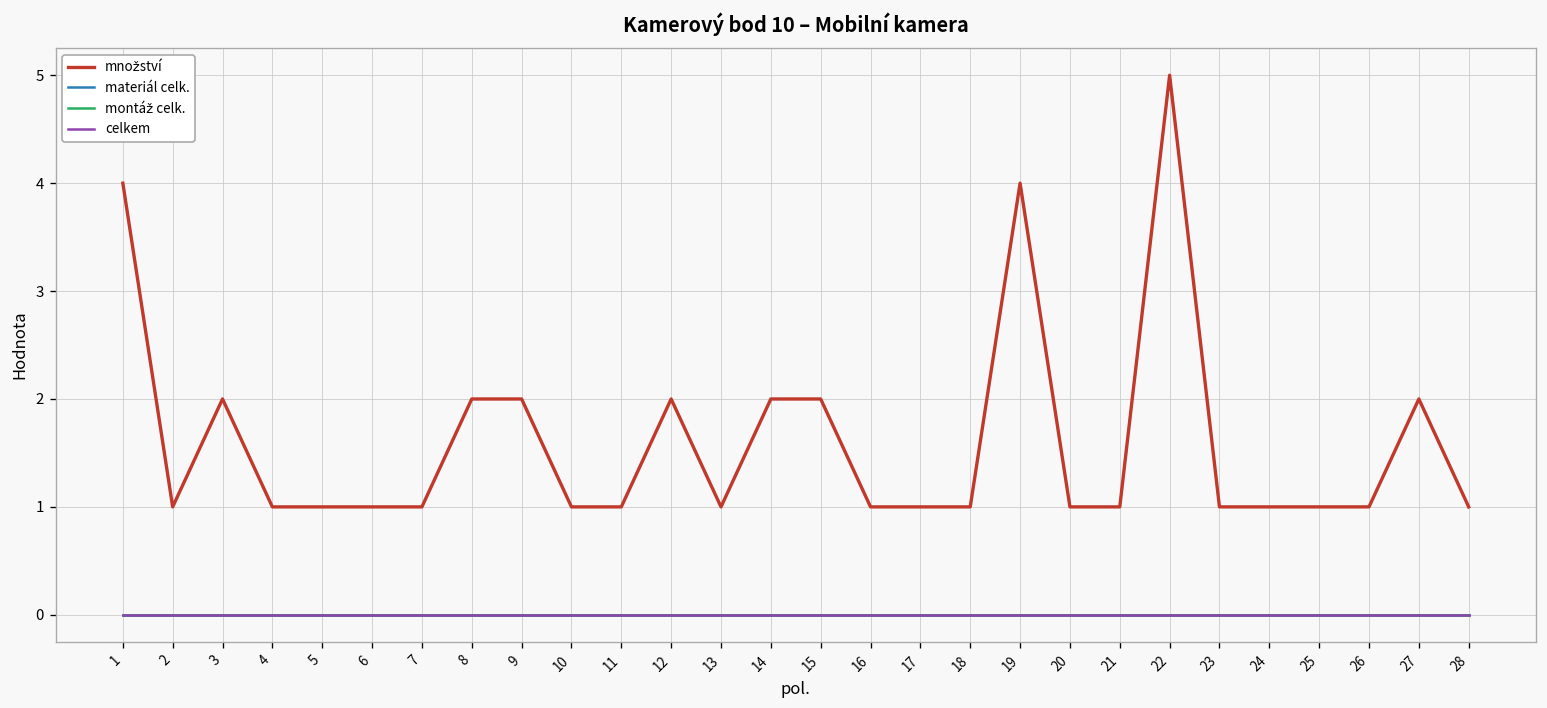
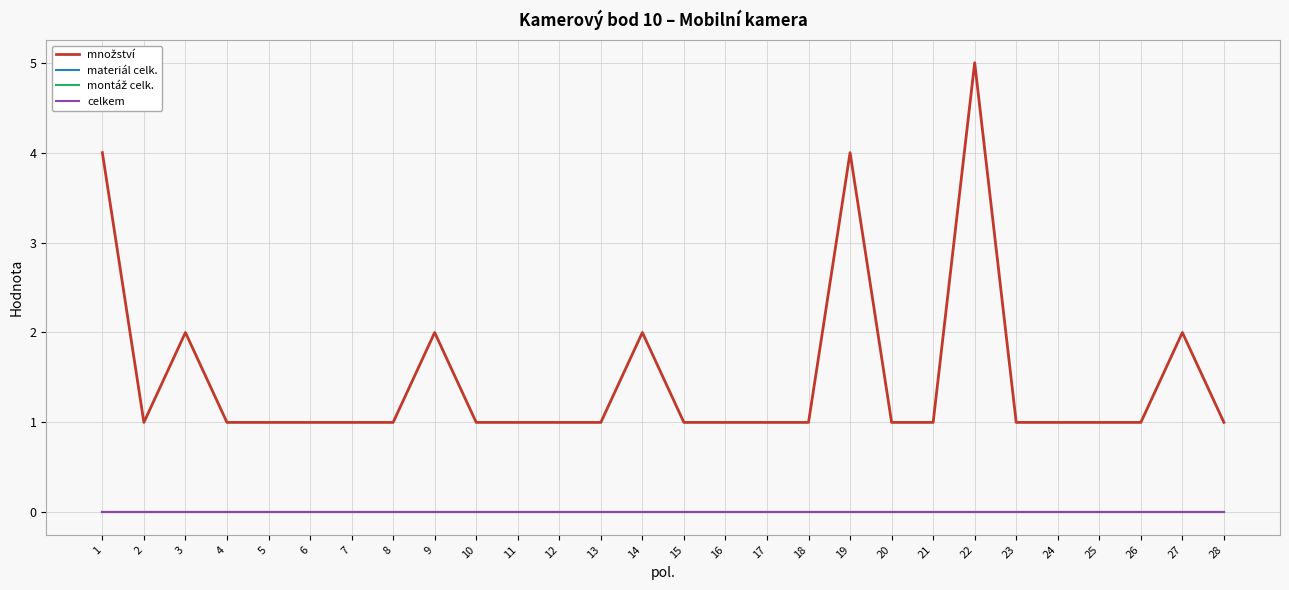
množství, 8: 2 -> 1
množství, 12: 2 -> 1
množství, 15: 2 -> 1
